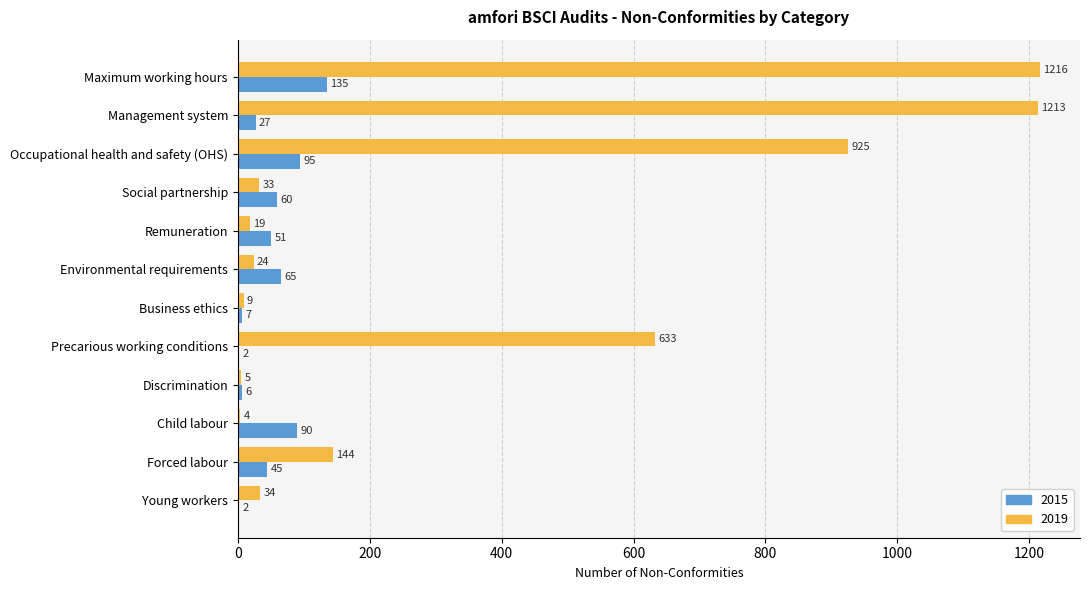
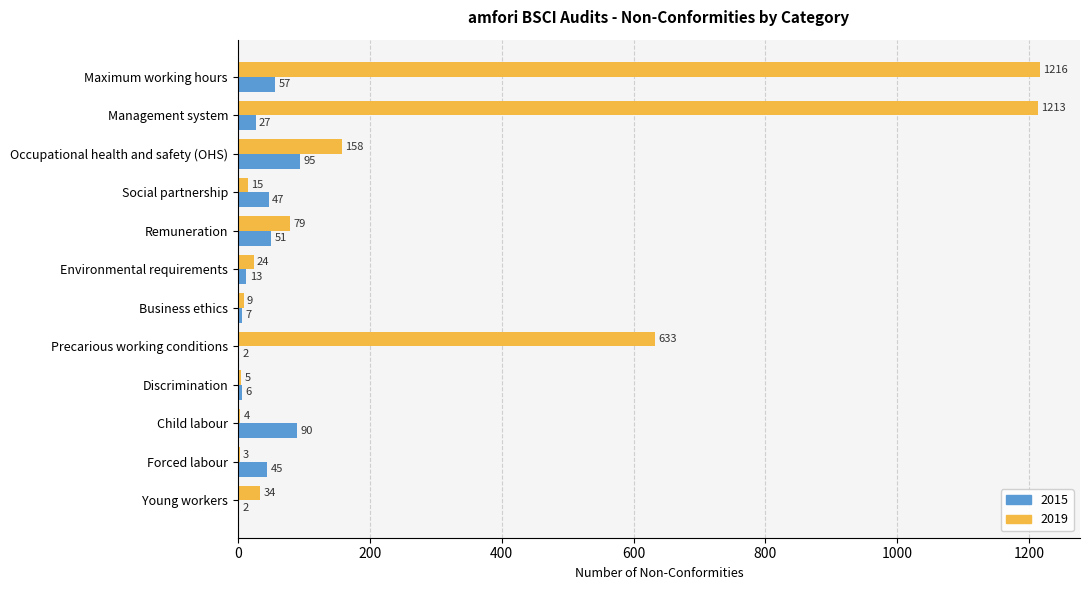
2015, Maximum working hours: 135 -> 57
2019, Occupational health and safety (OHS): 925 -> 158
2019, Social partnership: 33 -> 15
2015, Social partnership: 60 -> 47
2019, Remuneration: 19 -> 79
2015, Environmental requirements: 65 -> 13
2019, Forced labour: 144 -> 3
